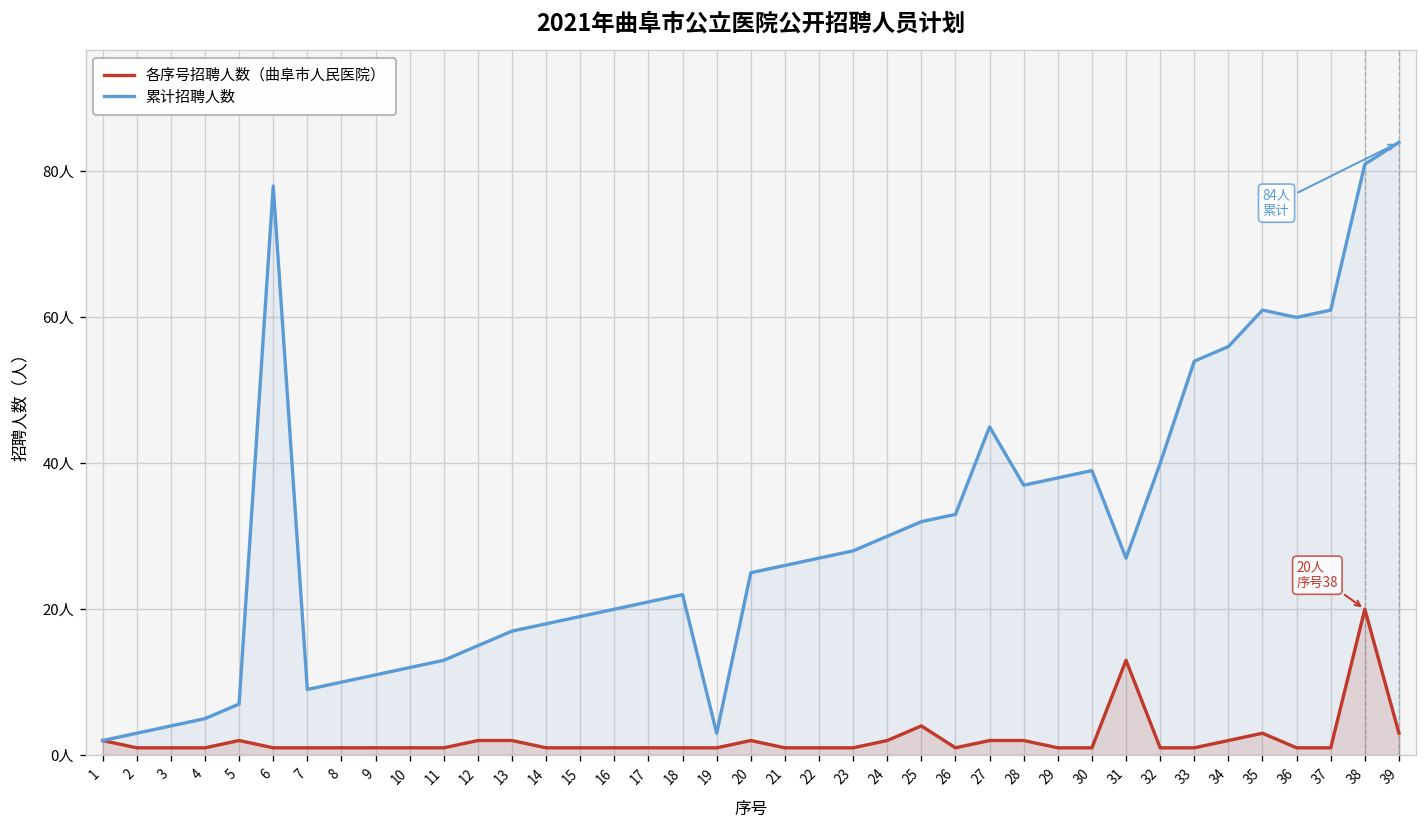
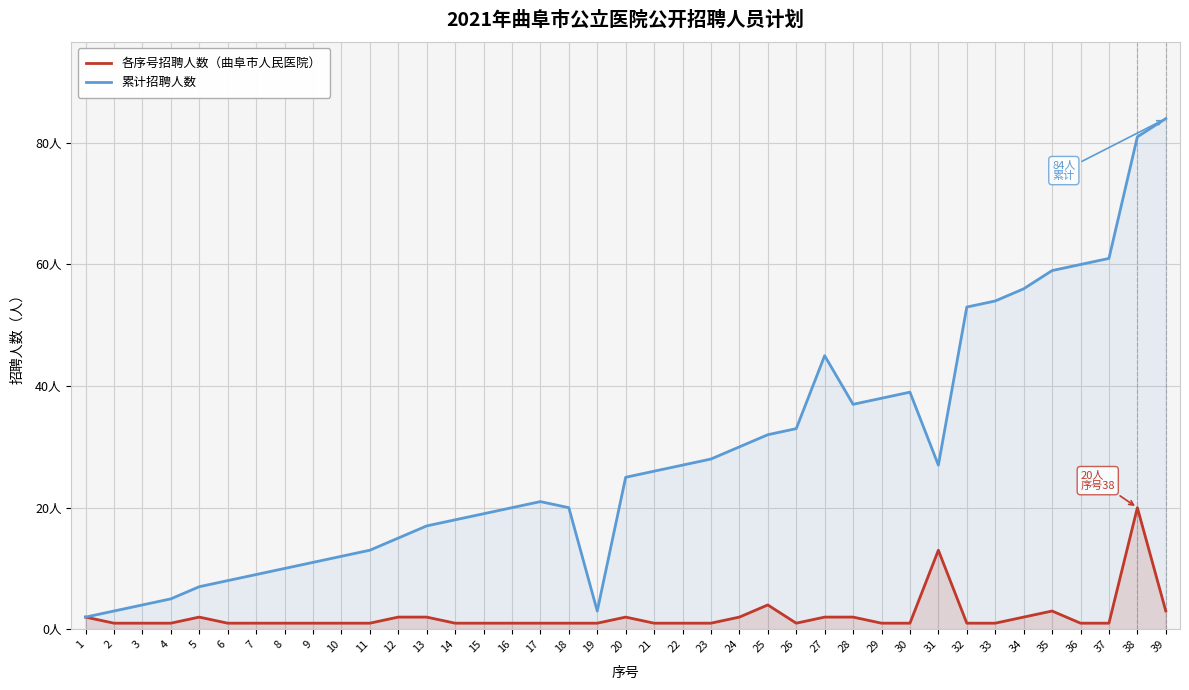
累计招聘人数, 6: 78人 -> 8人
累计招聘人数, 18: 22人 -> 20人
累计招聘人数, 32: 40人 -> 53人
累计招聘人数, 35: 61人 -> 59人
